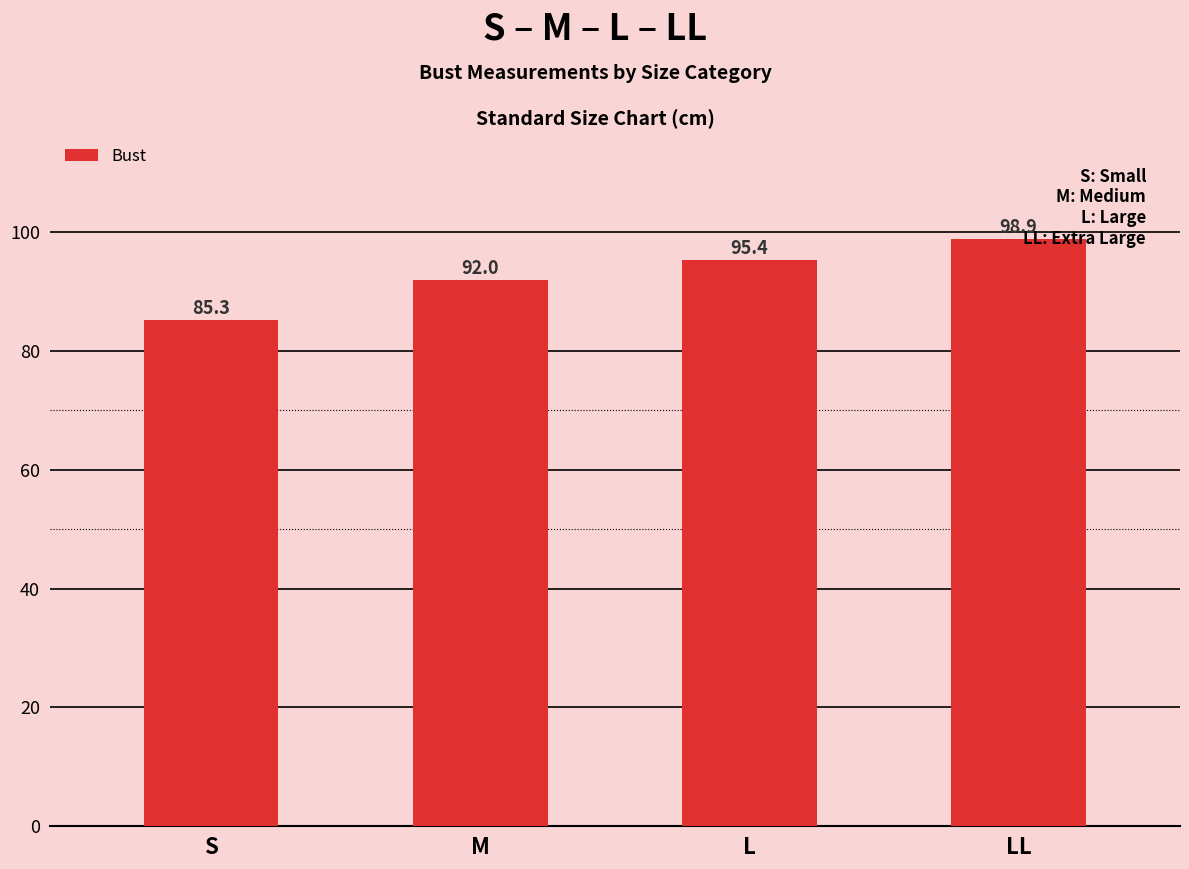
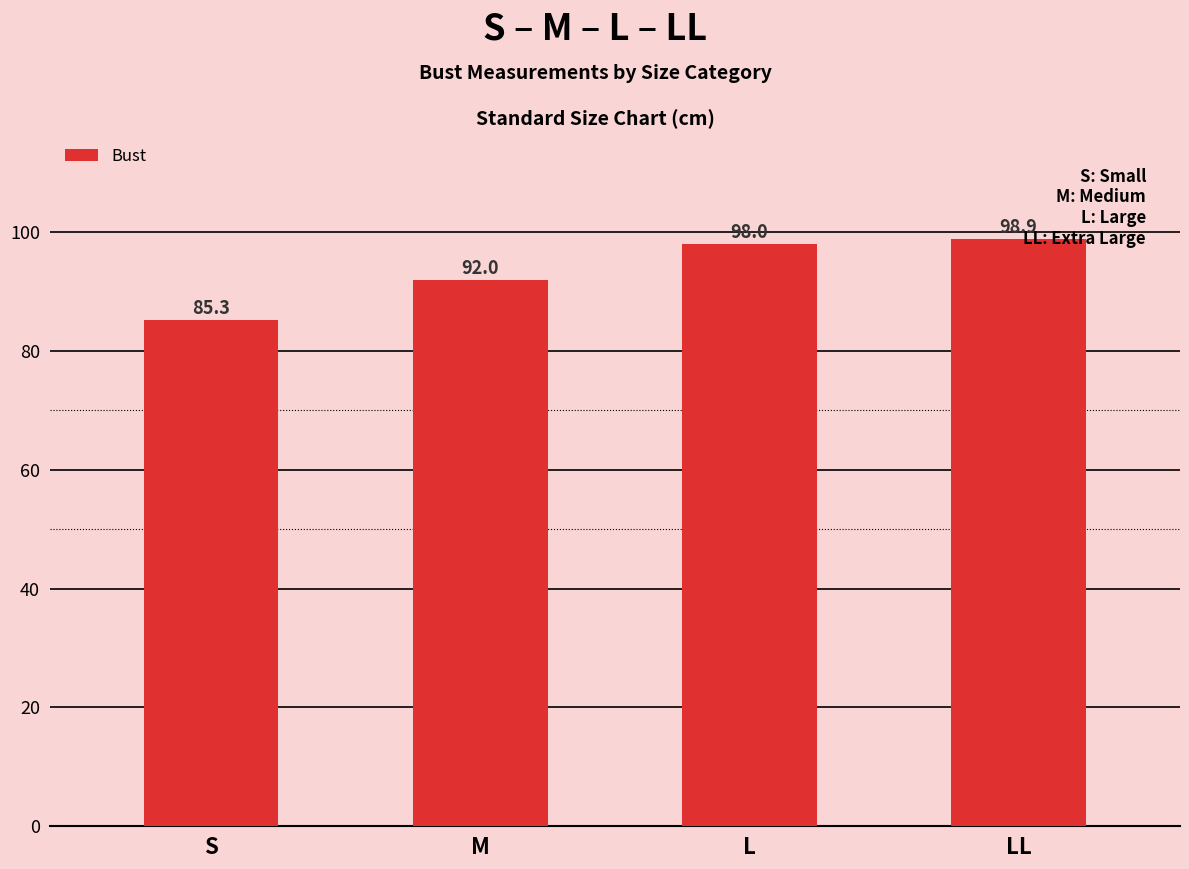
L: 95.4 -> 98.0
